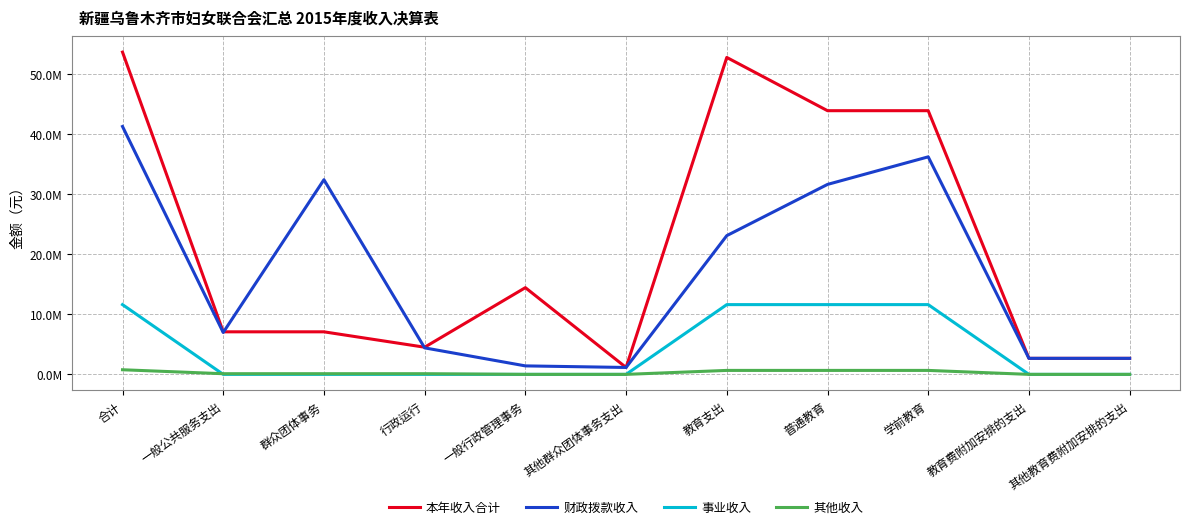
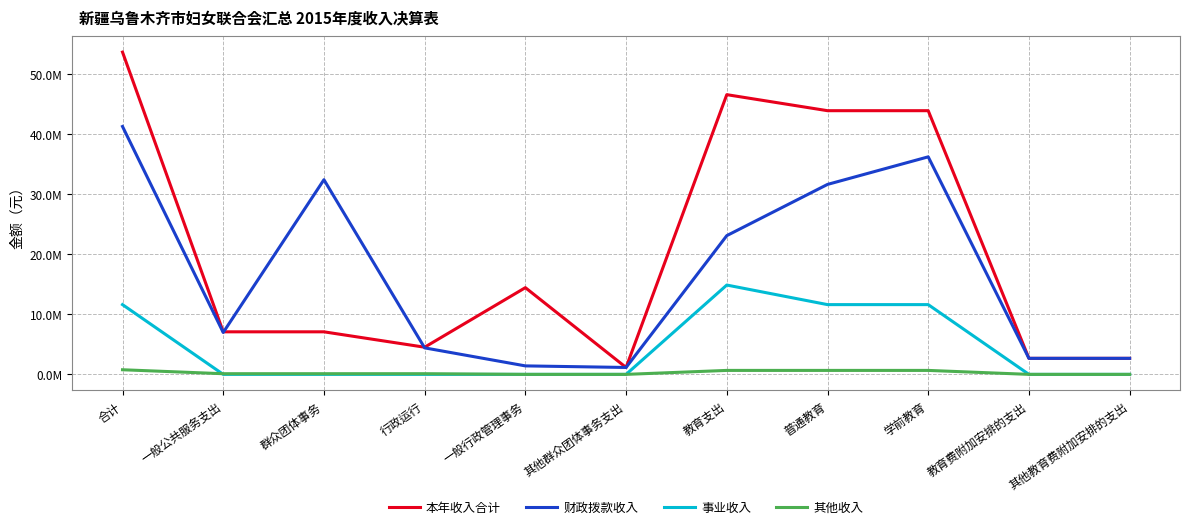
本年收入合计, 教育支出: 53000000 -> 47000000
事业收入, 教育支出: 12000000 -> 15000000
